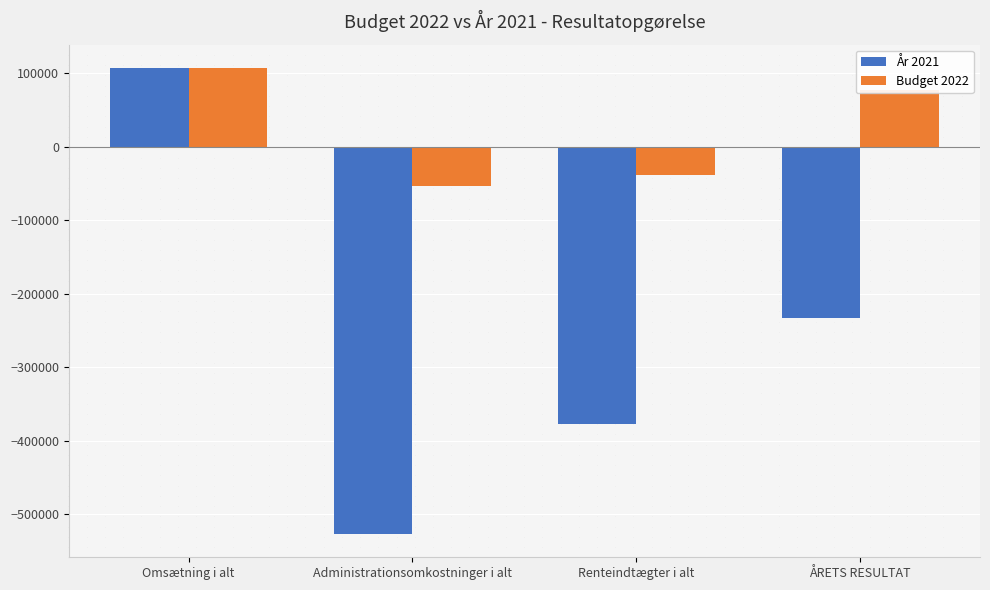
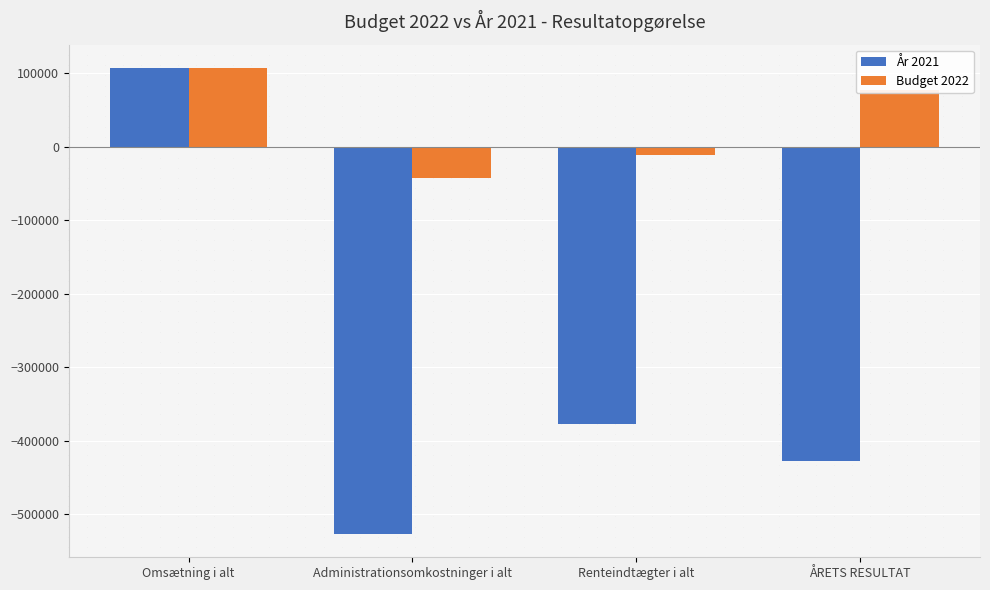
Budget 2022, Administrationsomkostninger i alt: -50000 -> -40000
Budget 2022, Renteindtægter i alt: -40000 -> -10000
År 2021, ÅRETS RESULTAT: -230000 -> -430000
